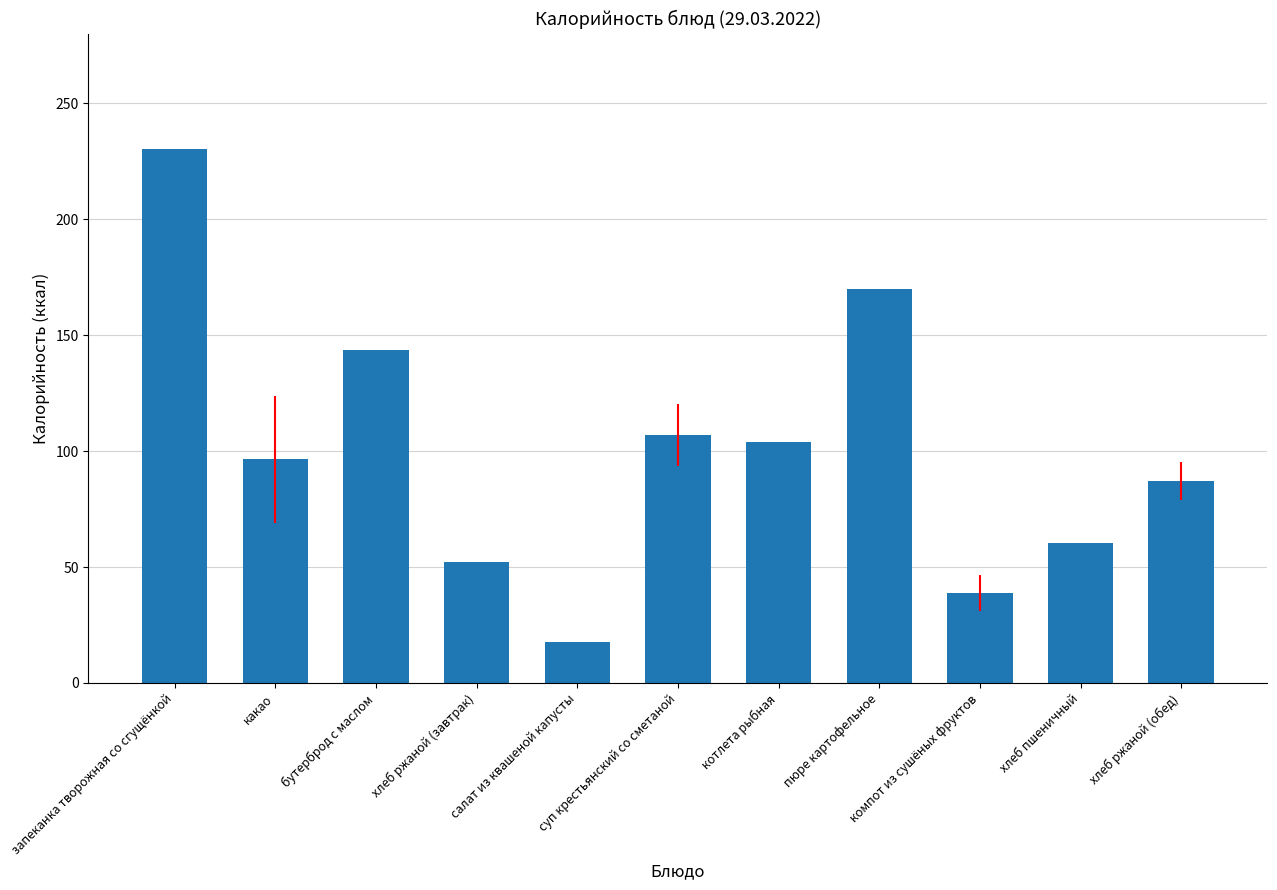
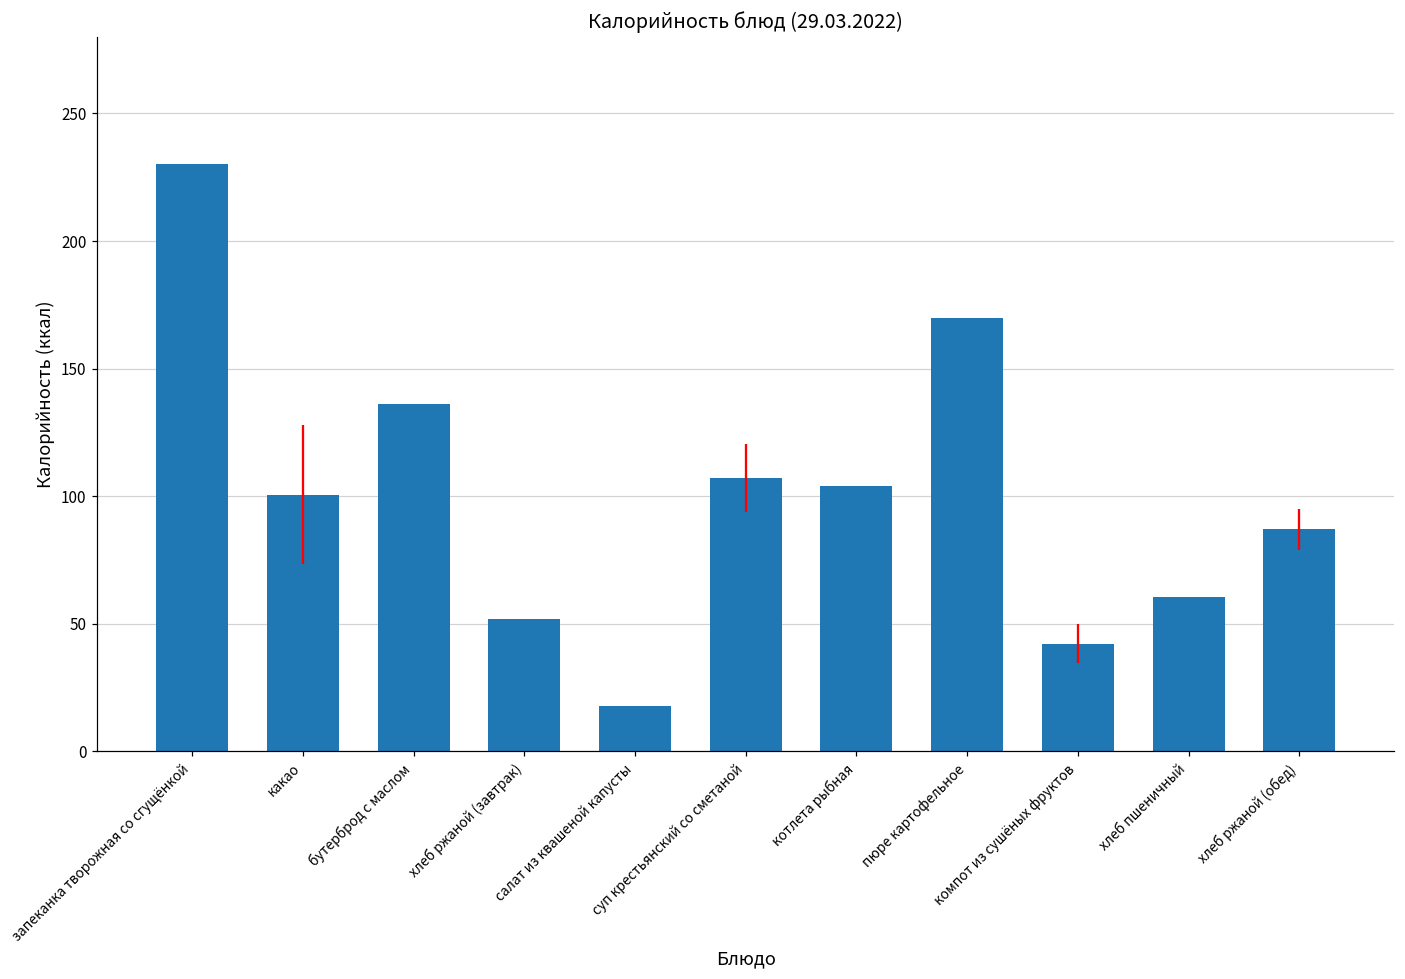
какао: 97 -> 101
бутерброд с маслом: 144 -> 136
компот из сушёных фруктов: 39 -> 42
